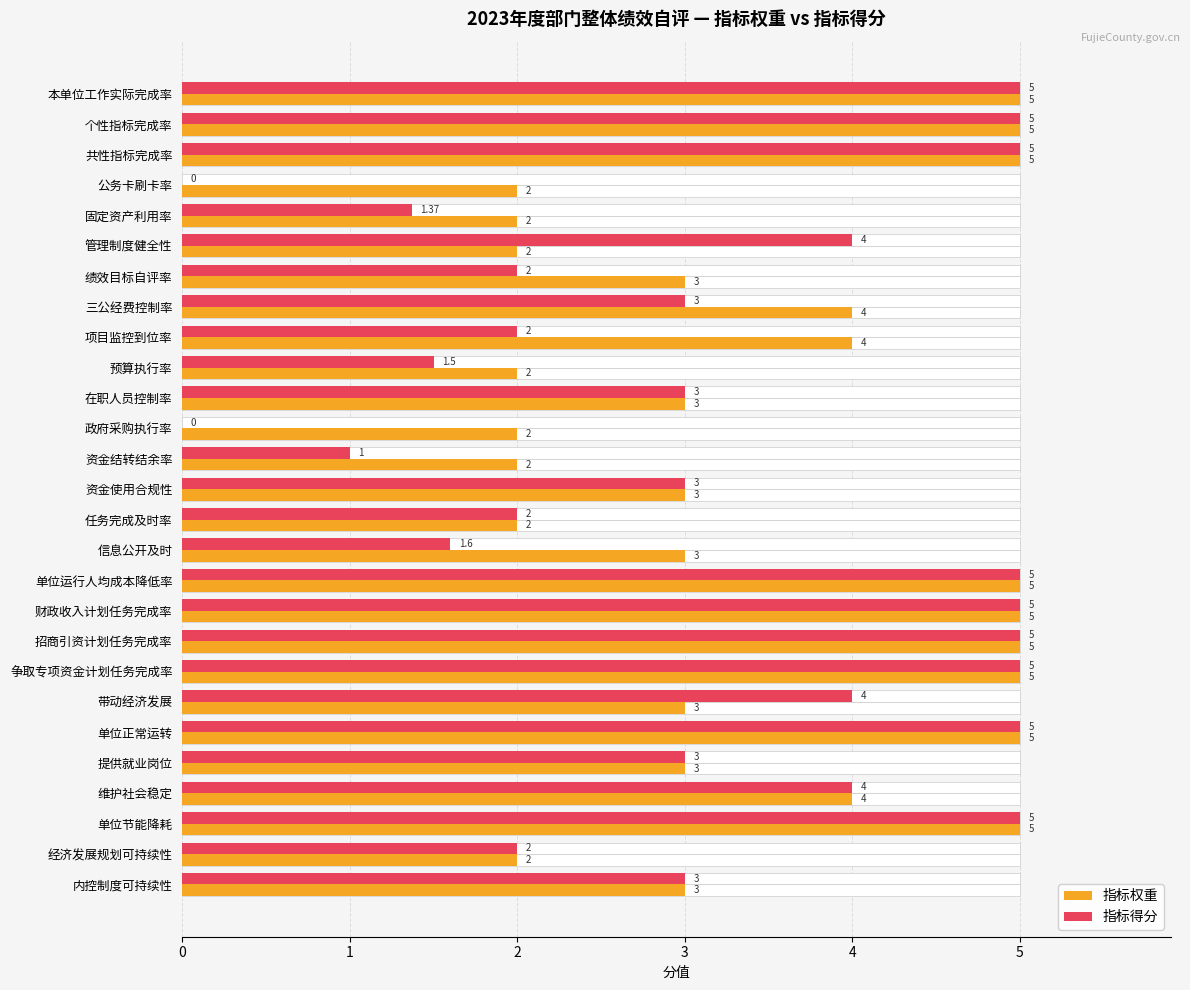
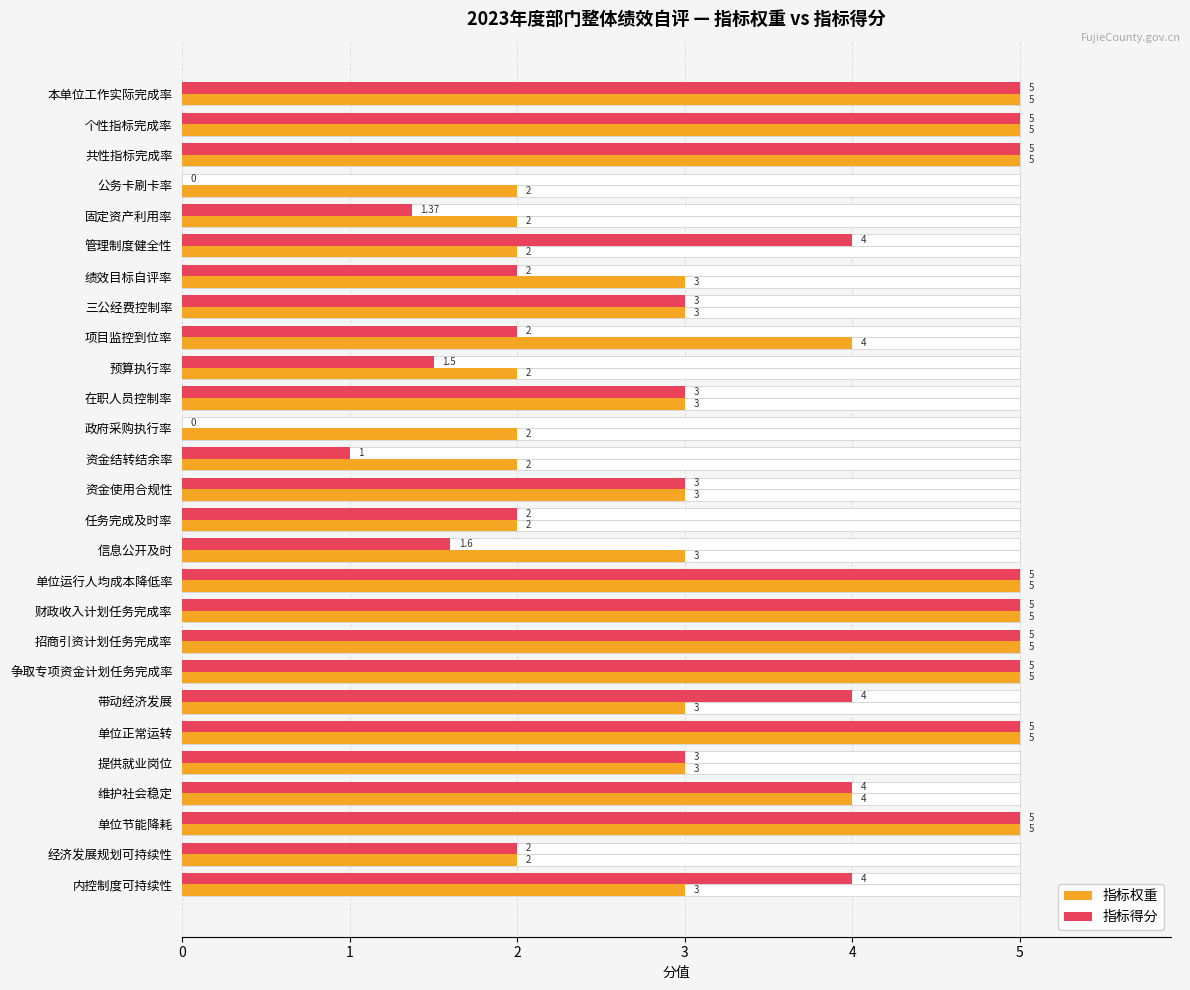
指标权重, 三公经费控制率: 4 -> 3
指标得分, 内控制度可持续性: 3 -> 4
